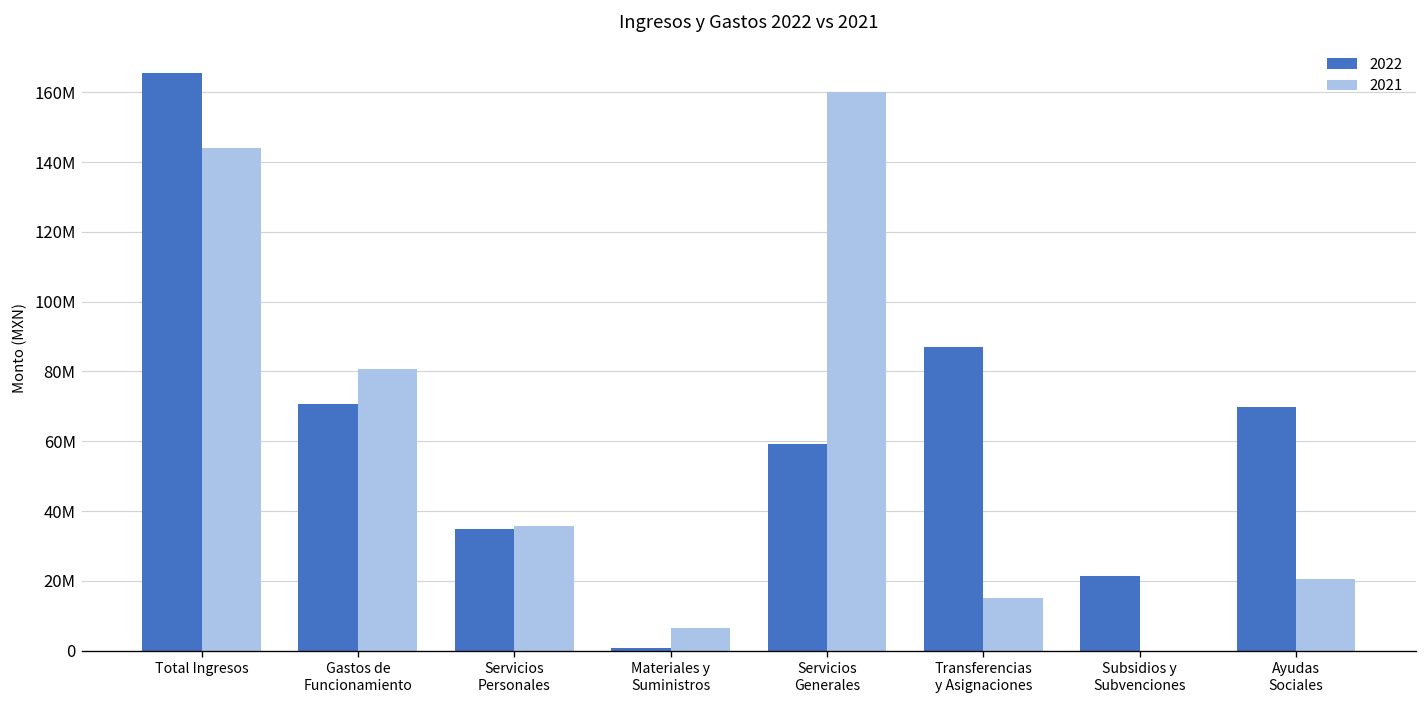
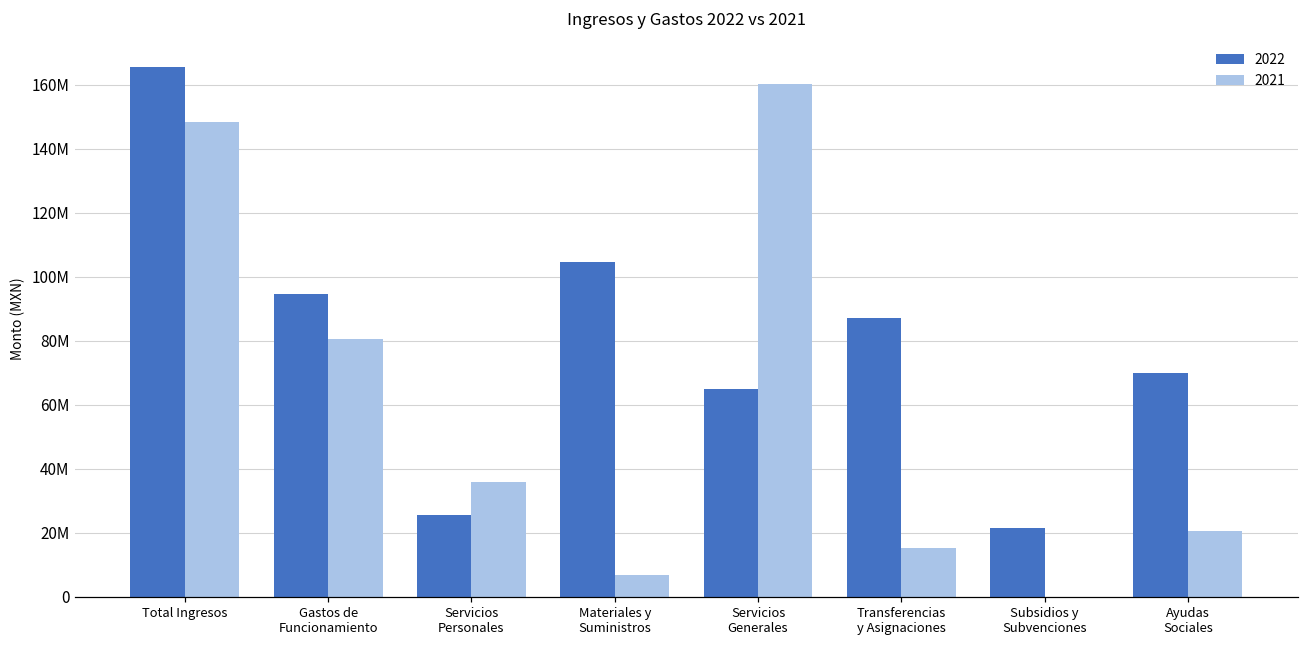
2021, Total Ingresos: 144000000 -> 148000000
2022, Gastos de Funcionamiento: 71000000 -> 95000000
2022, Servicios Personales: 35000000 -> 26000000
2022, Materiales y Suministros: 1000000 -> 105000000
2022, Servicios Generales: 59000000 -> 65000000
